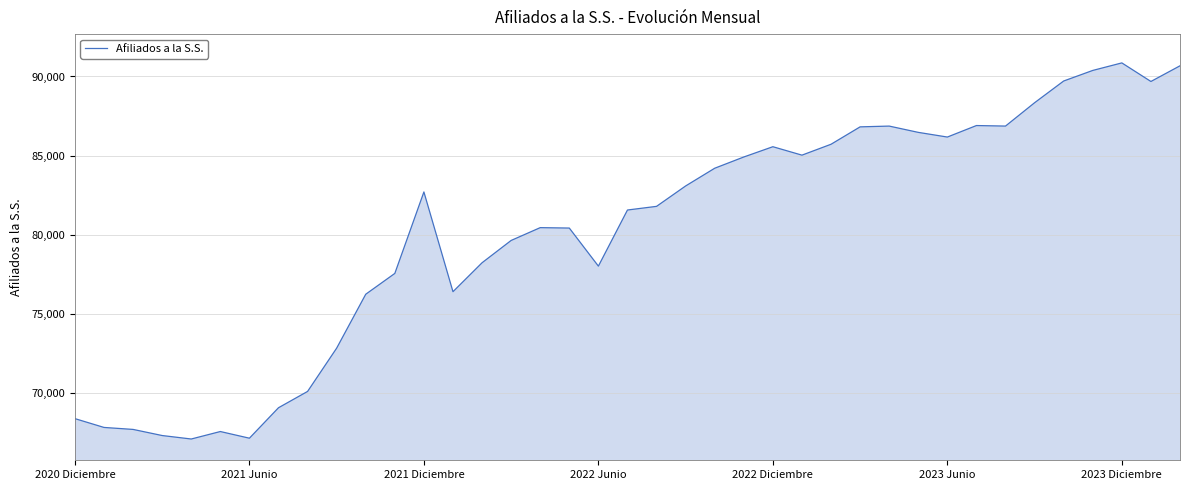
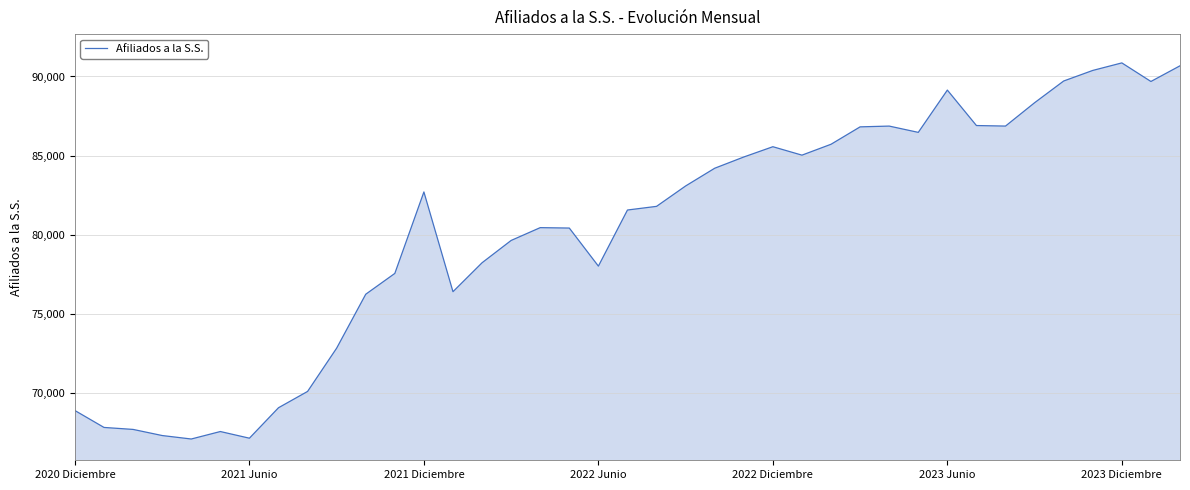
2020 Diciembre: 68,400 -> 68,900
2023 Junio: 86,200 -> 89,100
